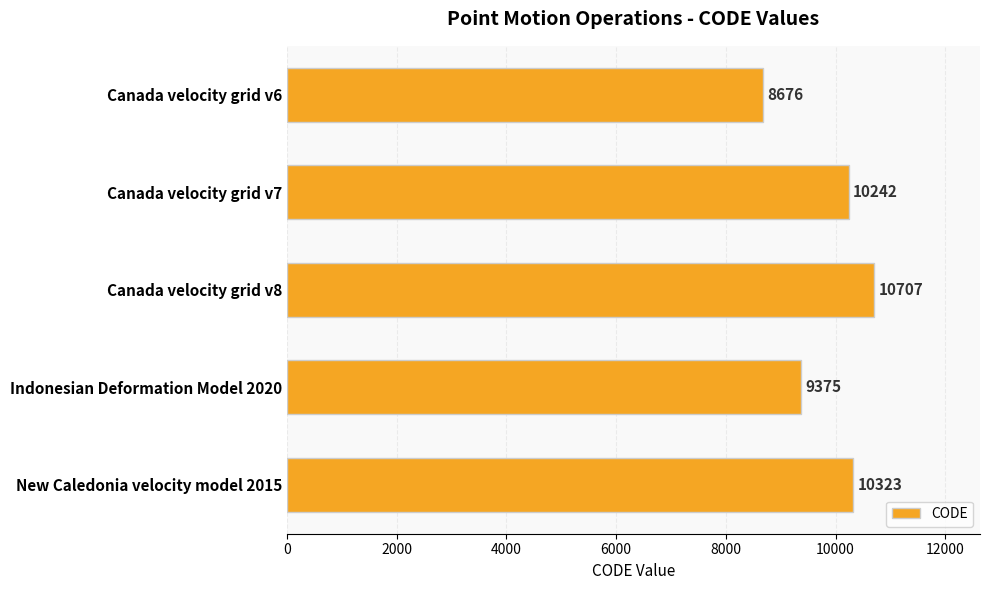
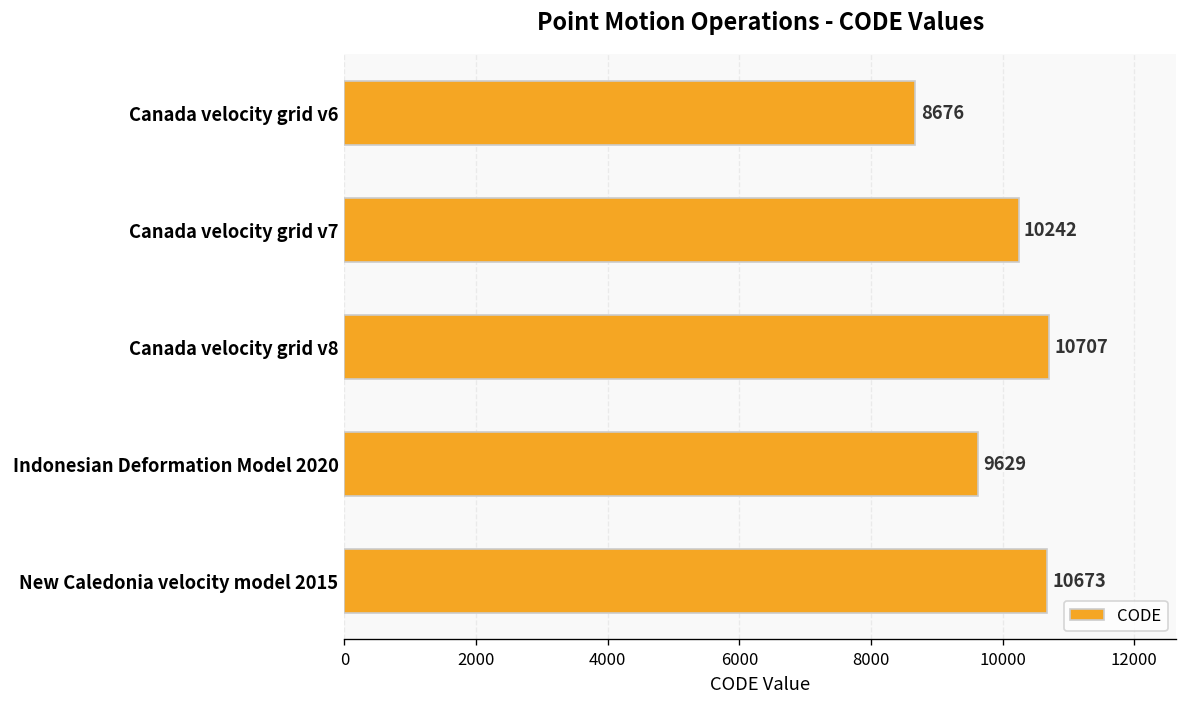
Indonesian Deformation Model 2020: 9375 -> 9629
New Caledonia velocity model 2015: 10323 -> 10673
